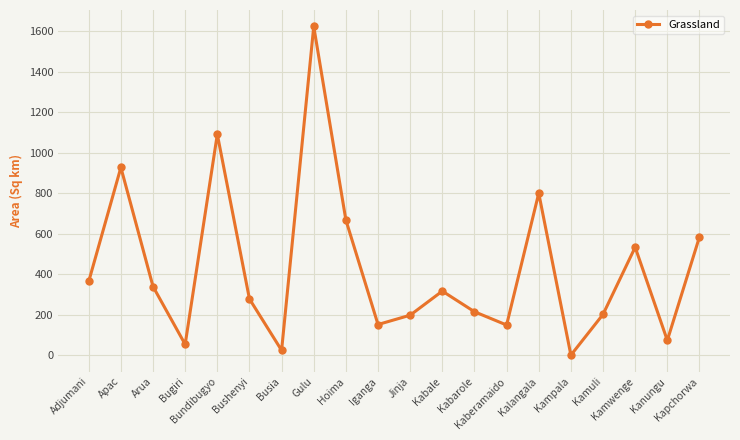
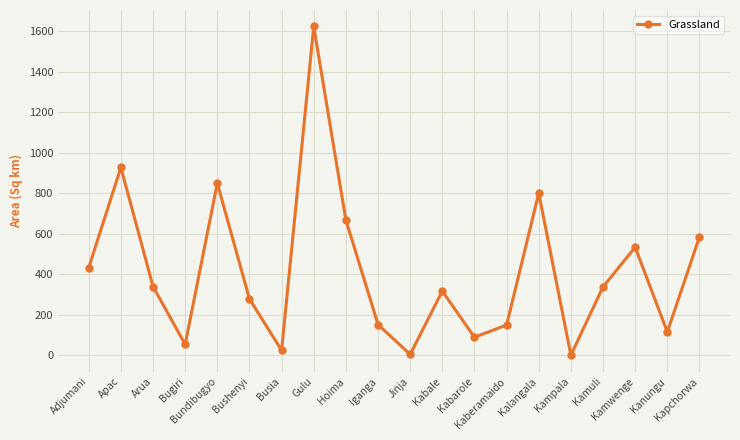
Adjumani: 360 -> 430
Bundibugyo: 1090 -> 850
Jinja: 200 -> 0
Kabarole: 220 -> 90
Kamuli: 200 -> 340
Kanungu: 70 -> 120
